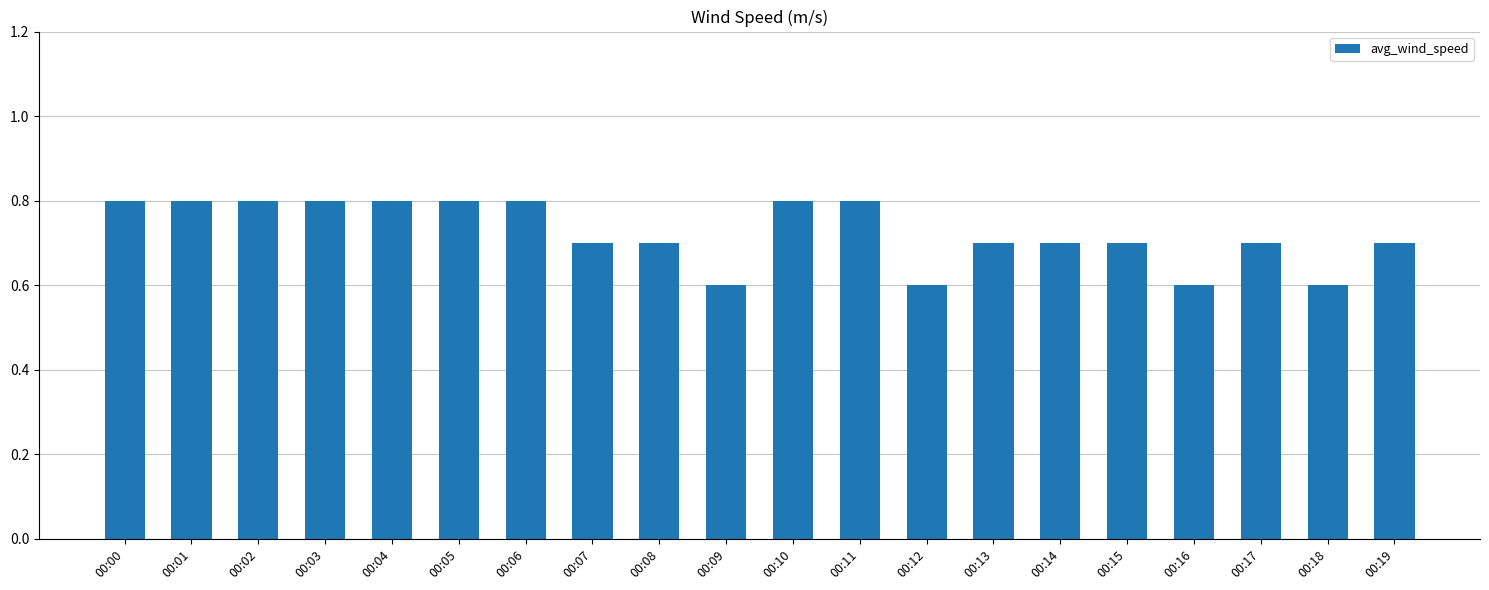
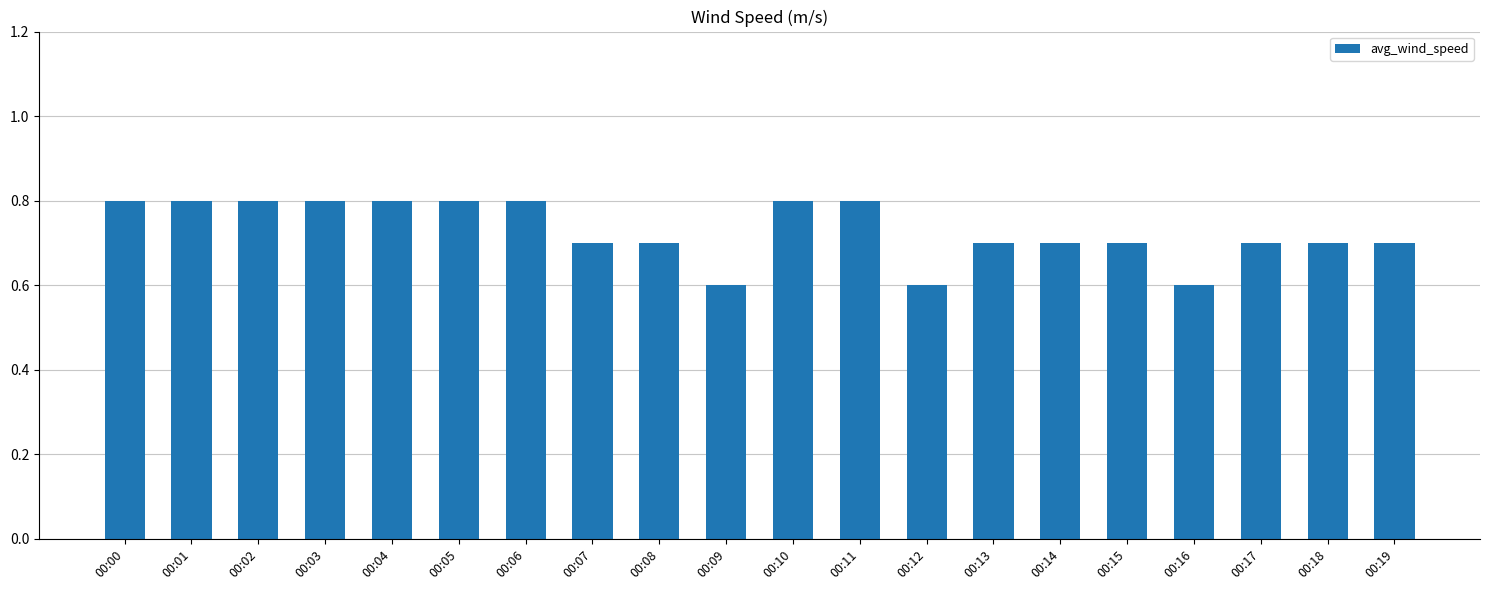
00:18: 0.6 -> 0.7
